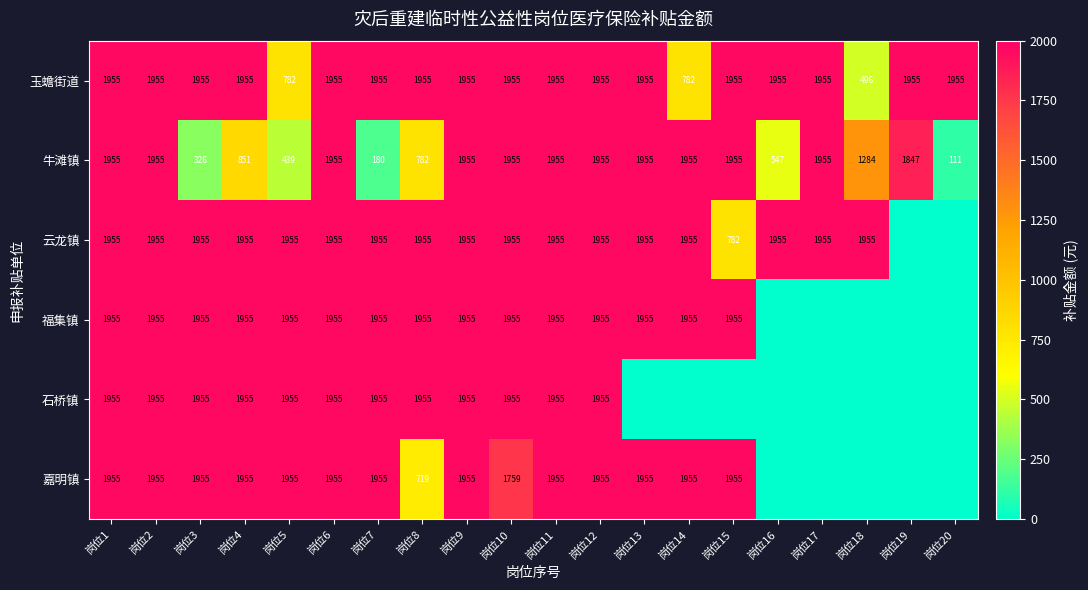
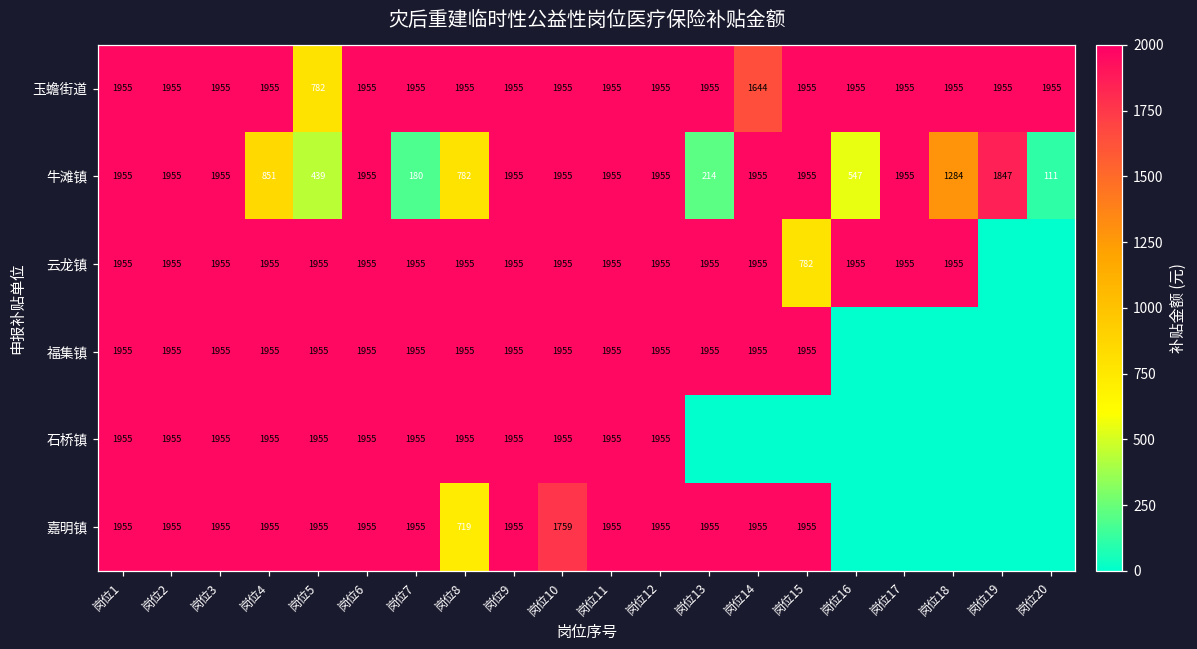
玉蟾街道, 岗位14: 782 -> 1644
玉蟾街道, 岗位18: 496 -> 1955
牛滩镇, 岗位3: 326 -> 1955
牛滩镇, 岗位13: 1955 -> 214
